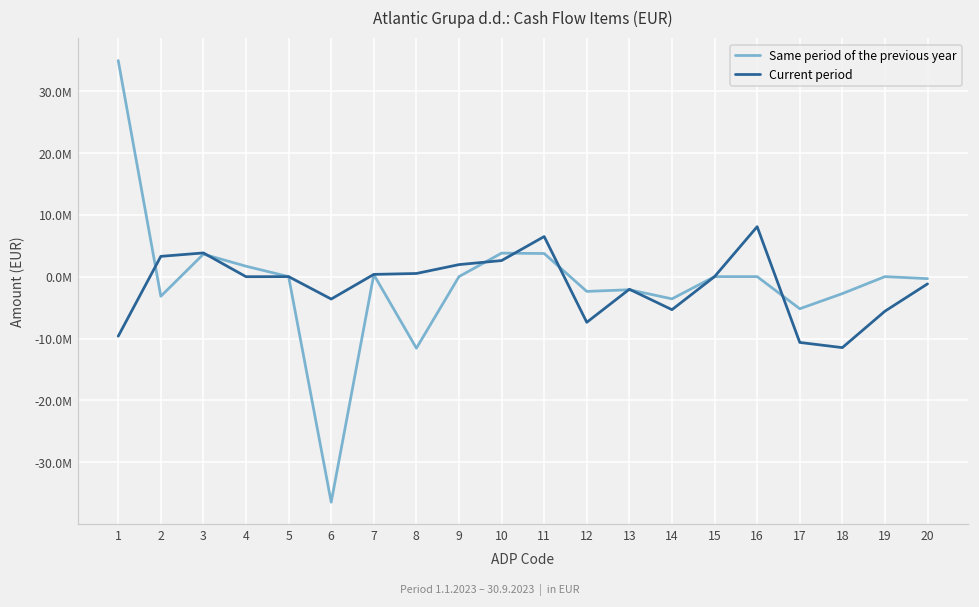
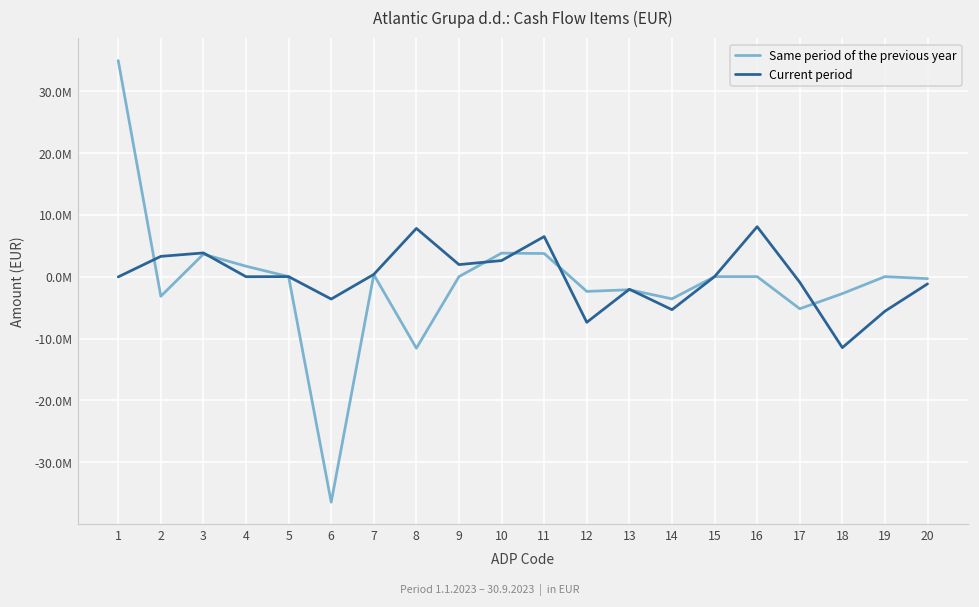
Current period, 1: -10000000 -> 0
Current period, 8: 1000000 -> 8000000
Current period, 17: -11000000 -> -1000000
